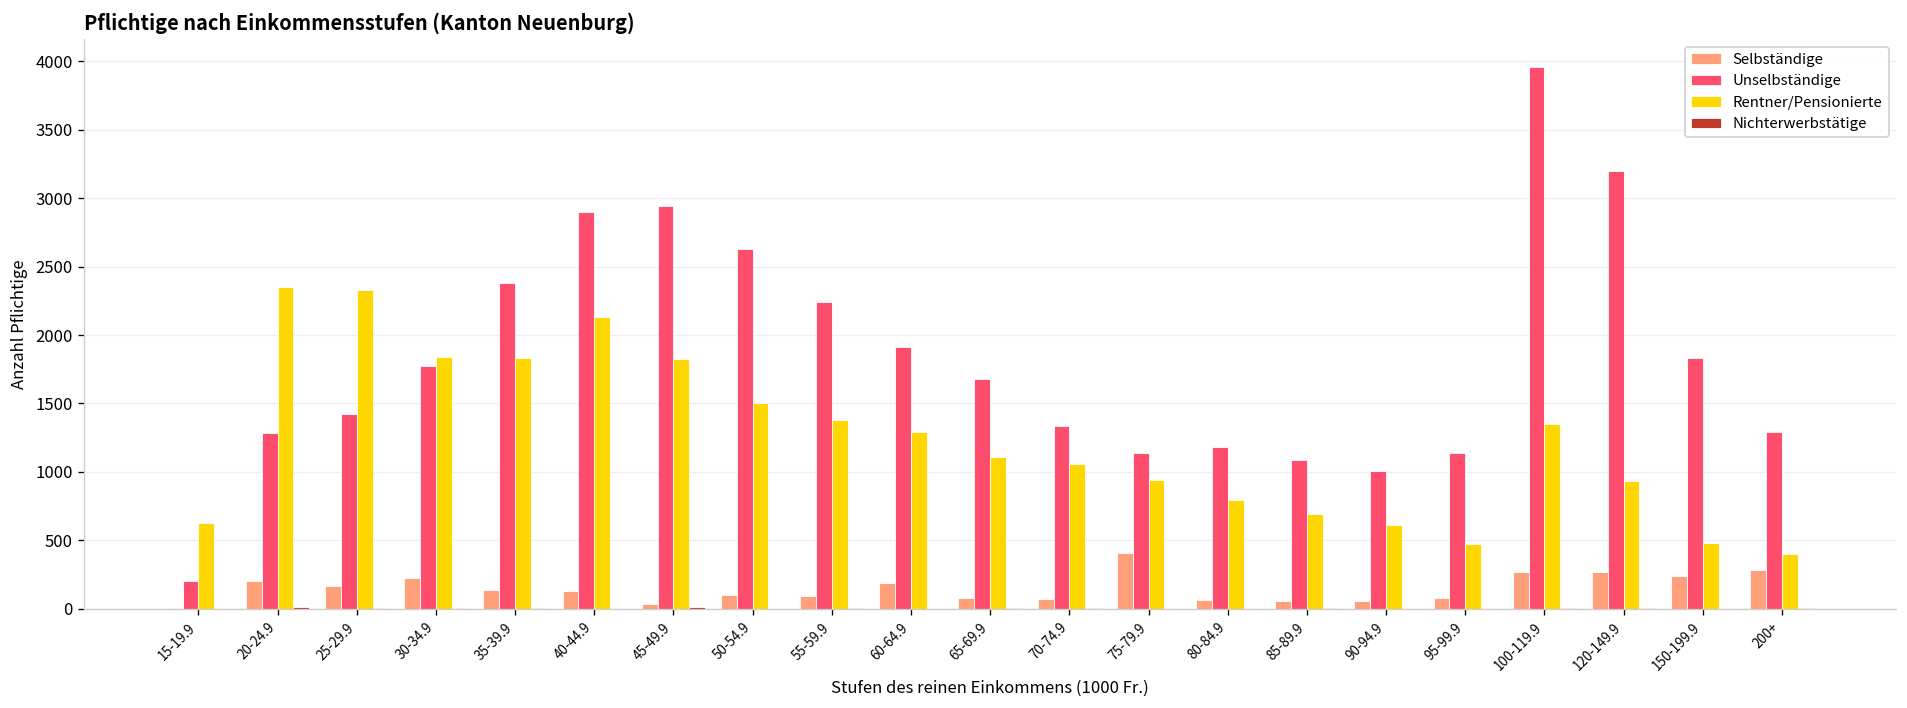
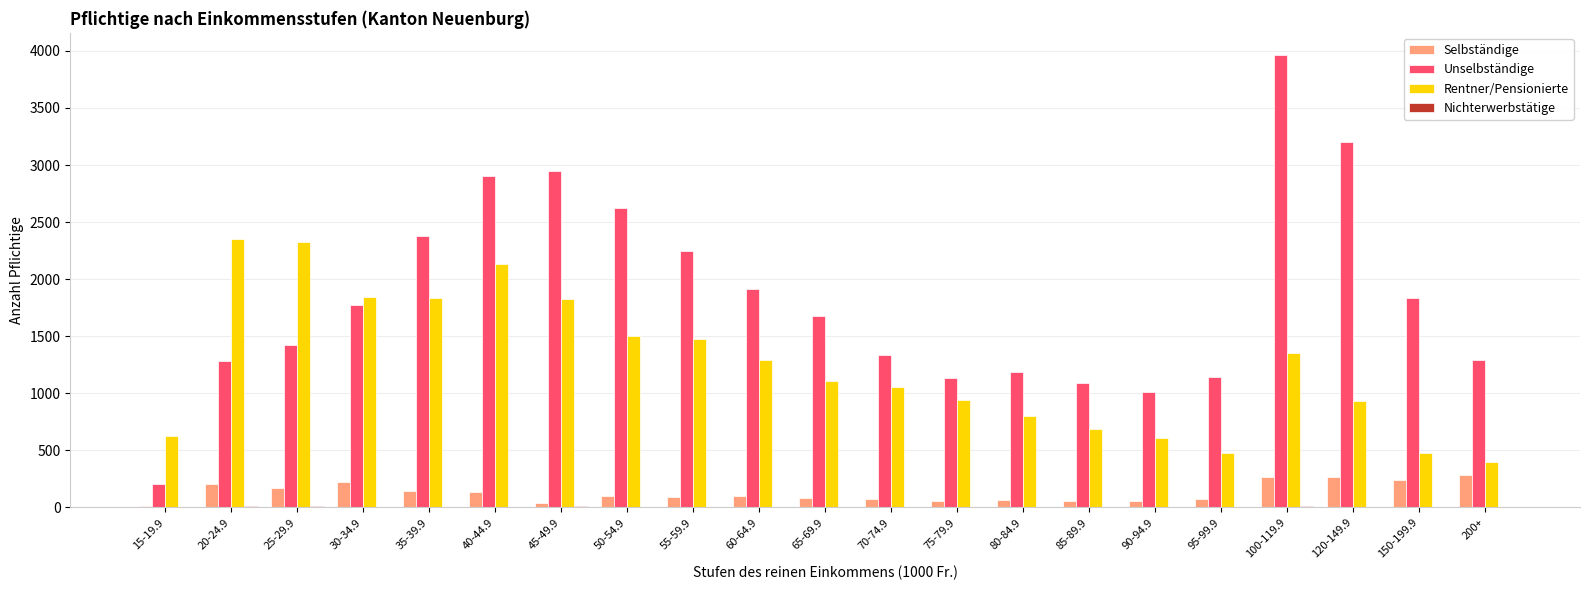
Rentner/Pensionierte, 55-59.9: 1380 -> 1480
Selbständige, 60-64.9: 190 -> 100
Selbständige, 75-79.9: 410 -> 60
